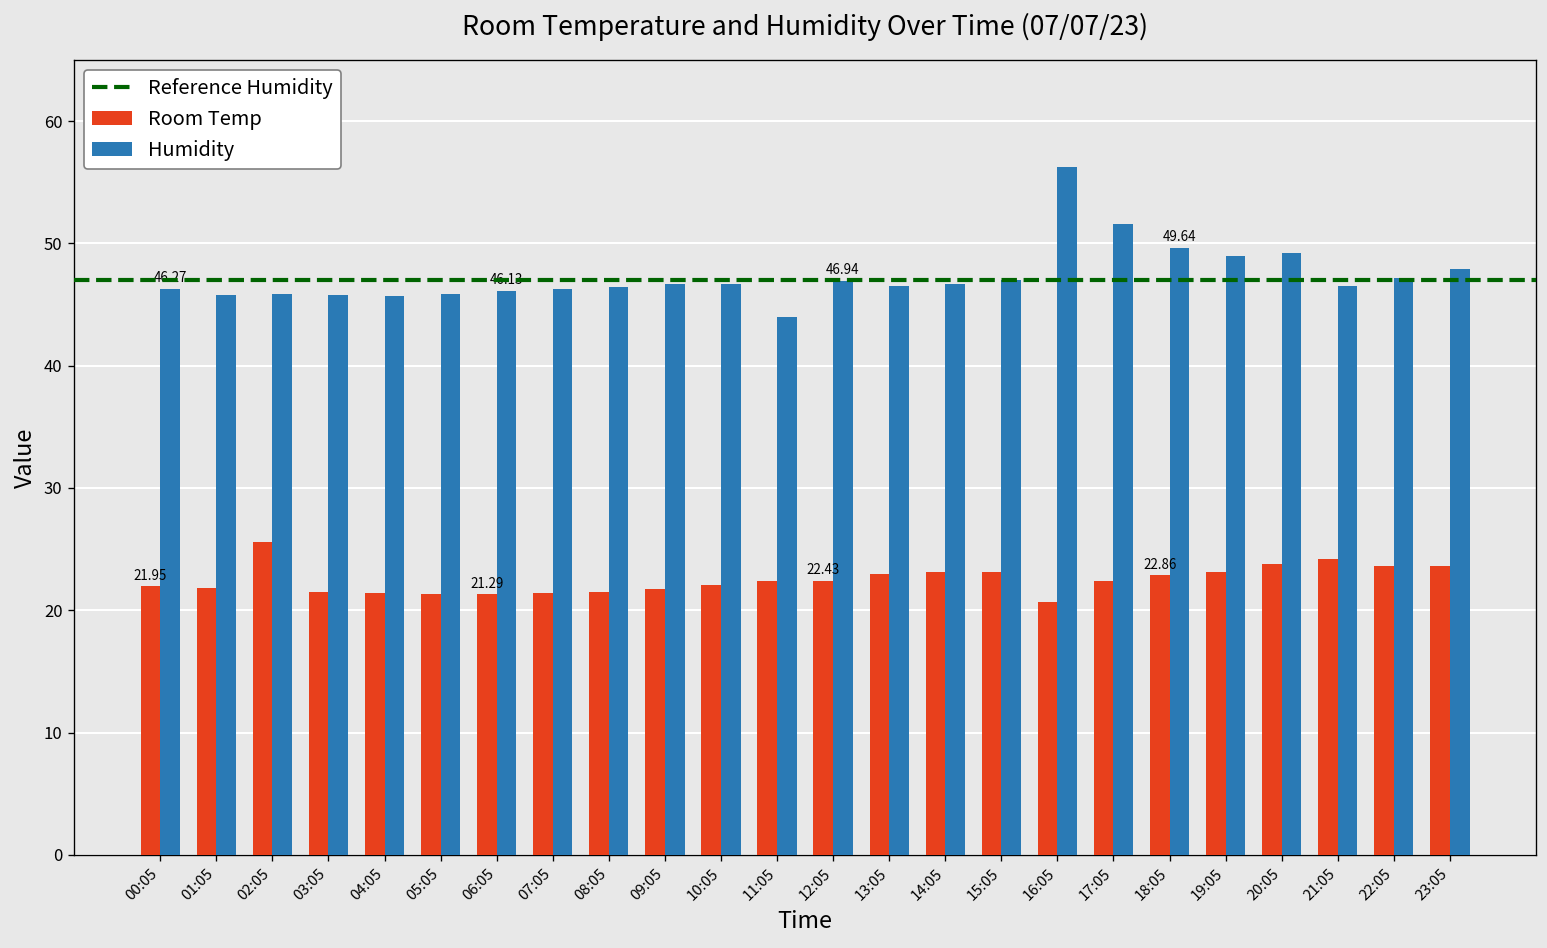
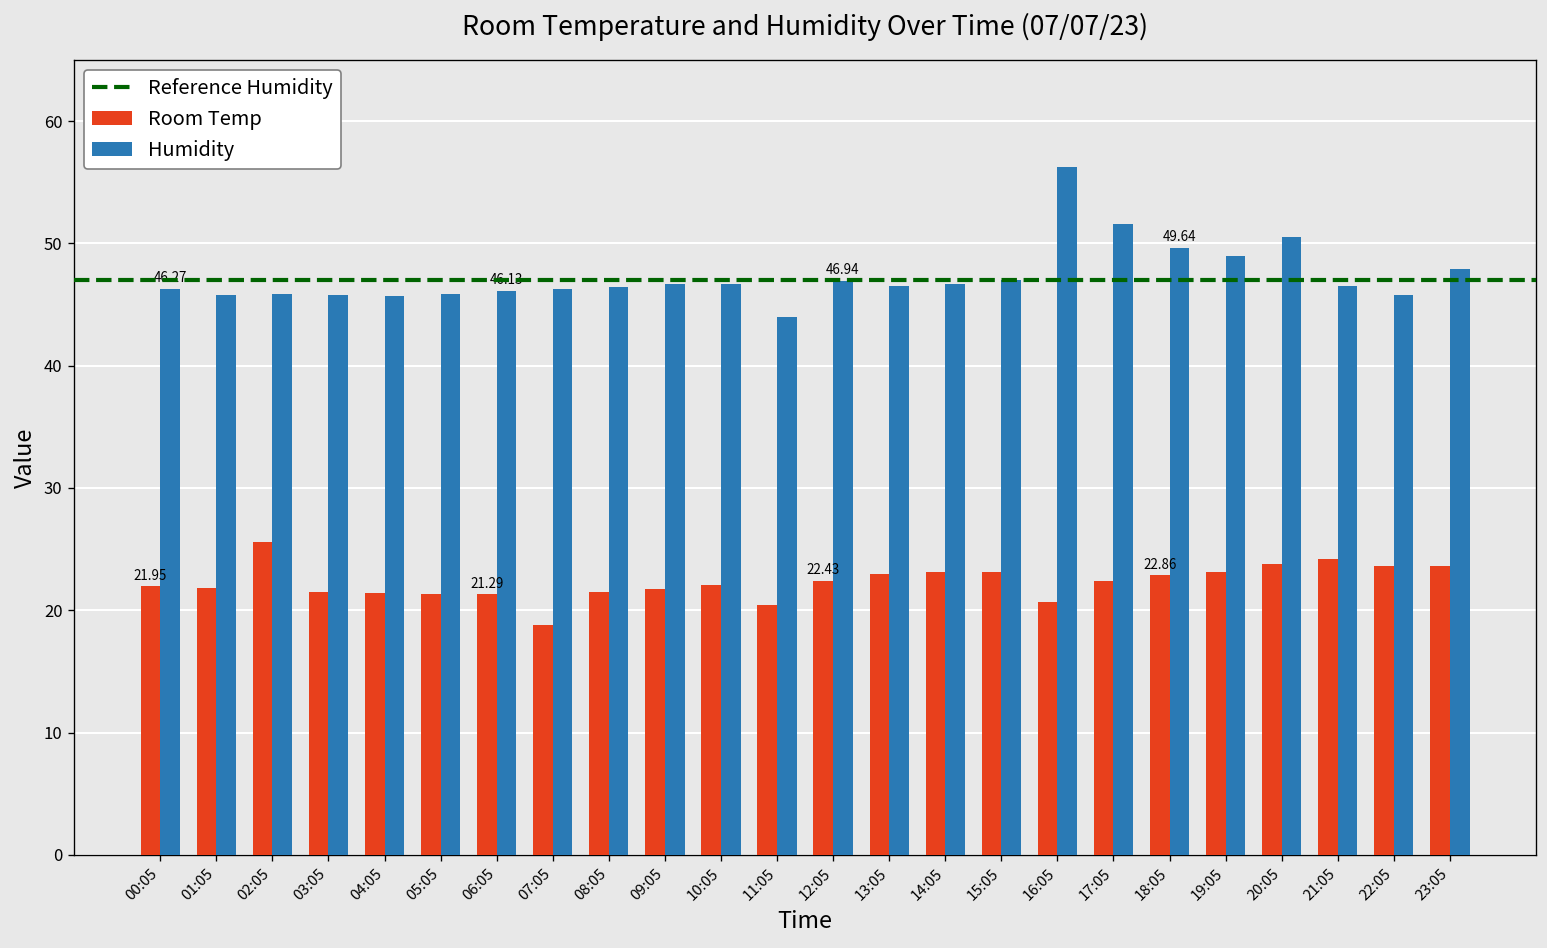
Room Temp, 07:05: 21.4 -> 18.8
Room Temp, 11:05: 22.4 -> 20.4
Humidity, 20:05: 49.2 -> 50.5
Humidity, 22:05: 47.2 -> 45.8
